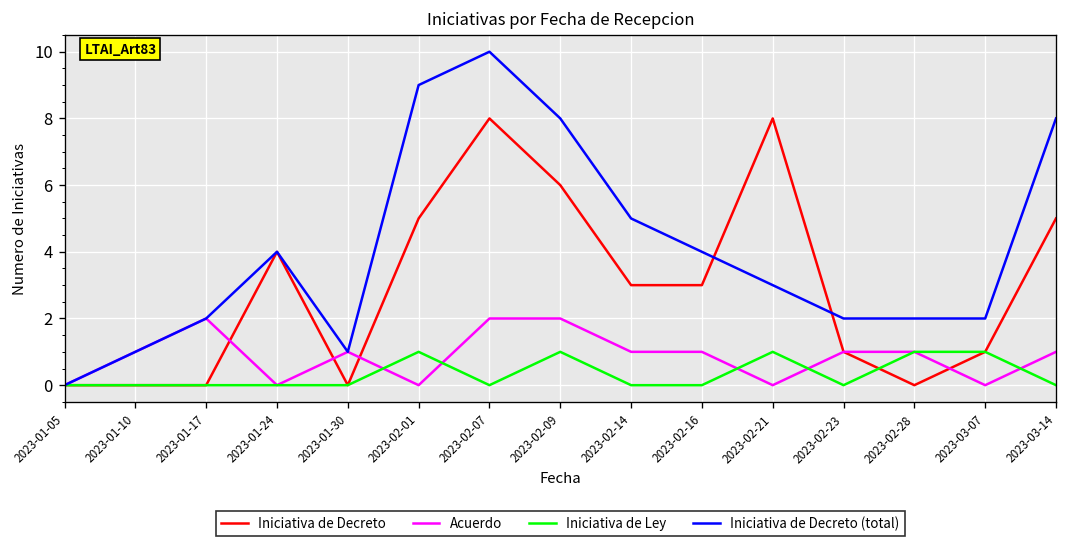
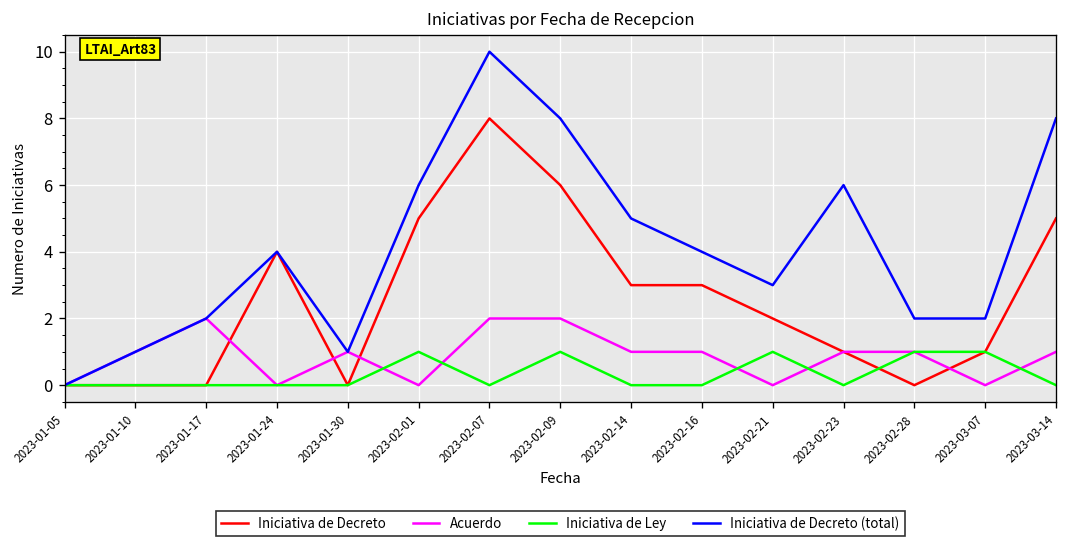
Iniciativa de Decreto (total), 2023-02-01: 9 -> 6
Iniciativa de Decreto, 2023-02-21: 8 -> 2
Iniciativa de Decreto (total), 2023-02-23: 2 -> 6
